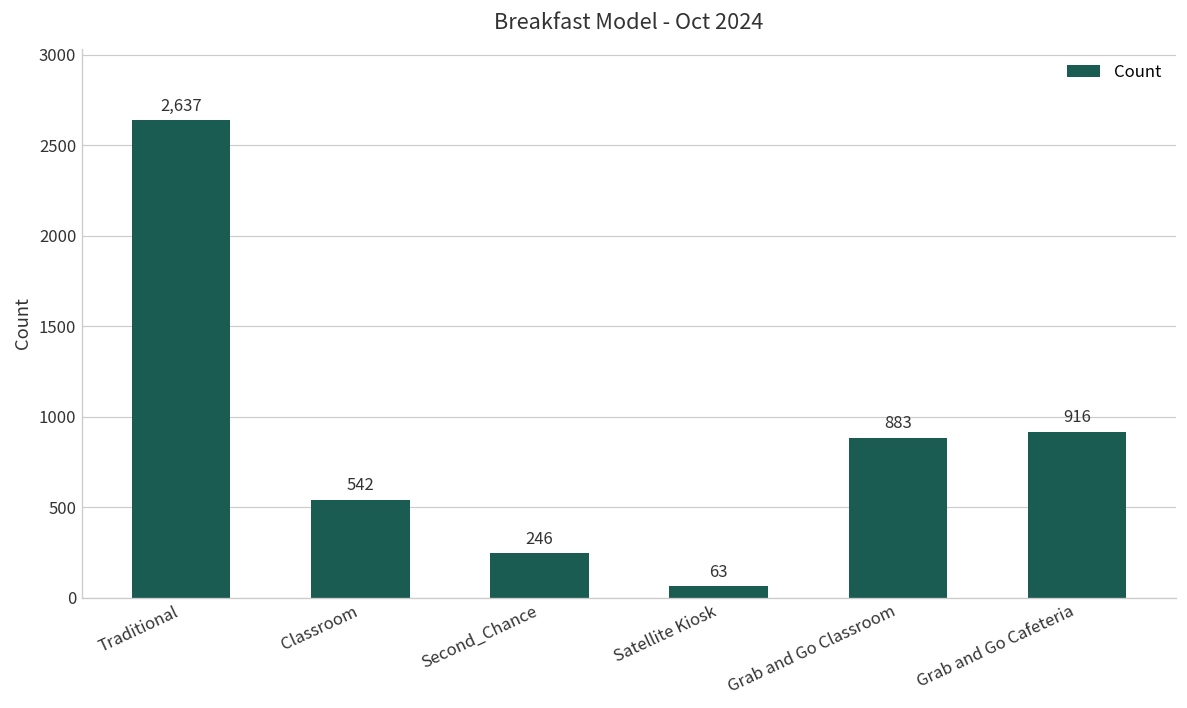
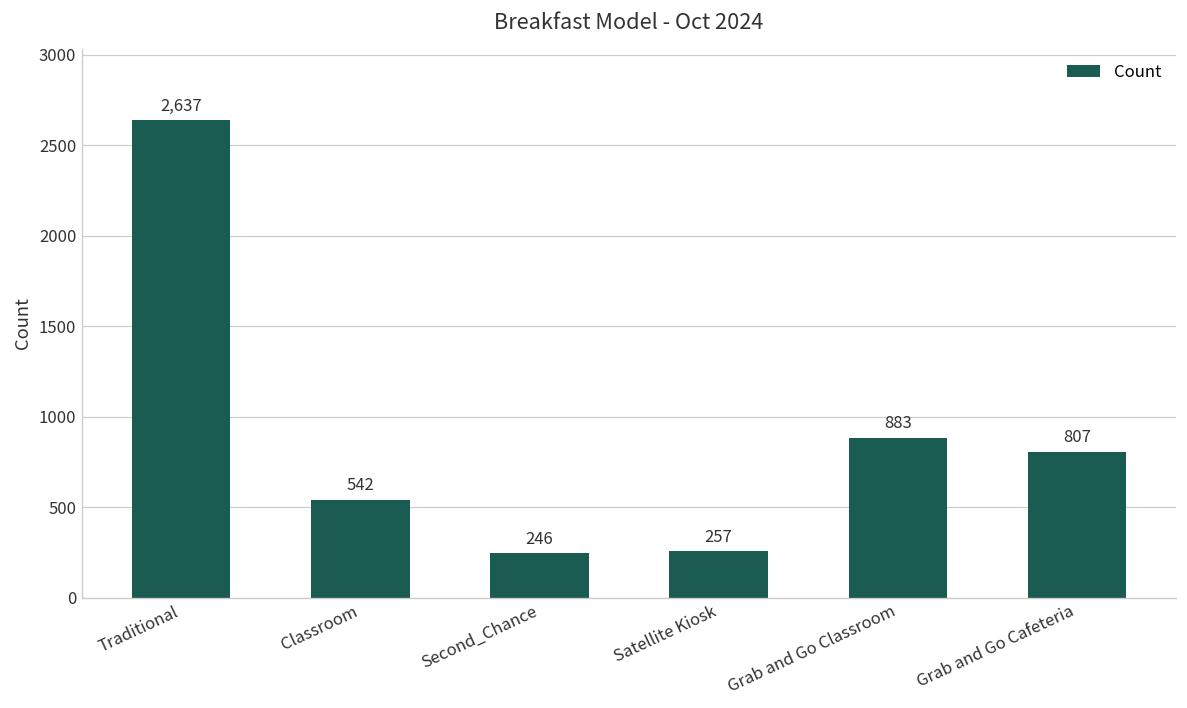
Satellite Kiosk: 63 -> 257
Grab and Go Cafeteria: 916 -> 807
